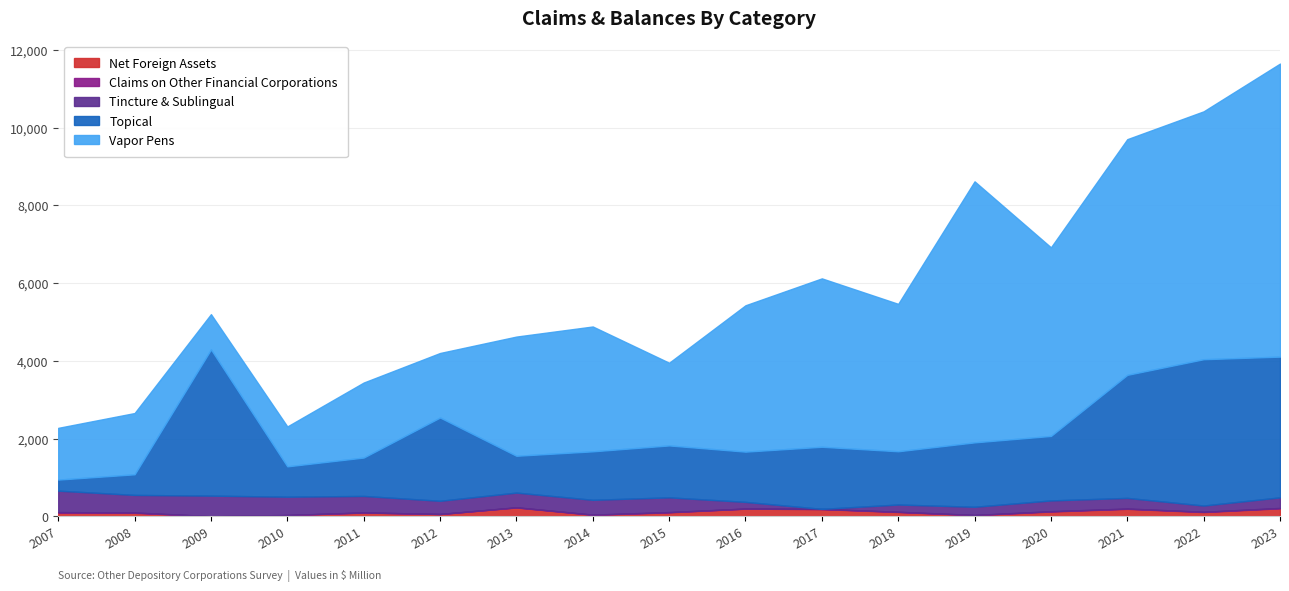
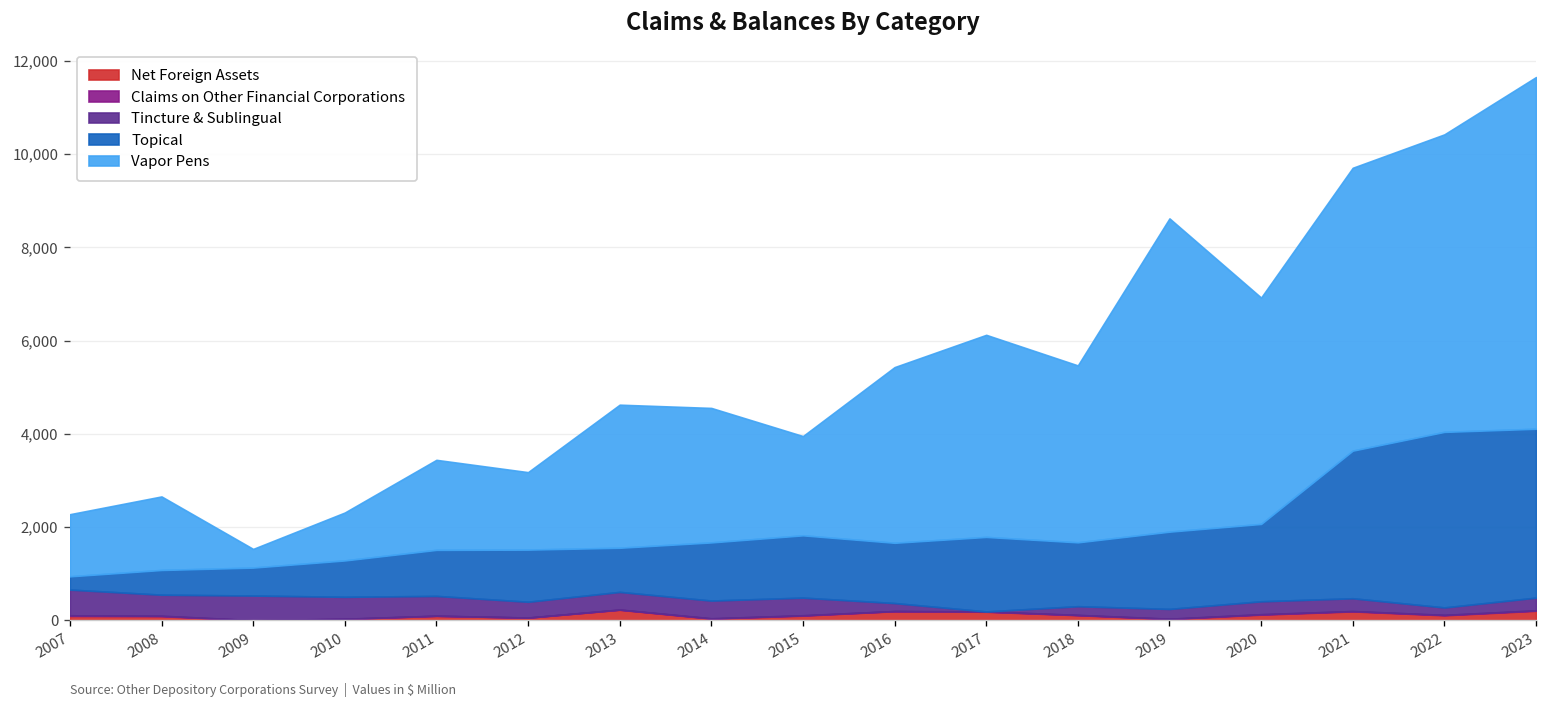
Topical, 2009: 3,800 -> 600
Vapor Pens, 2009: 900 -> 400
Topical, 2012: 2,100 -> 1,100
Vapor Pens, 2014: 3,200 -> 2,900
